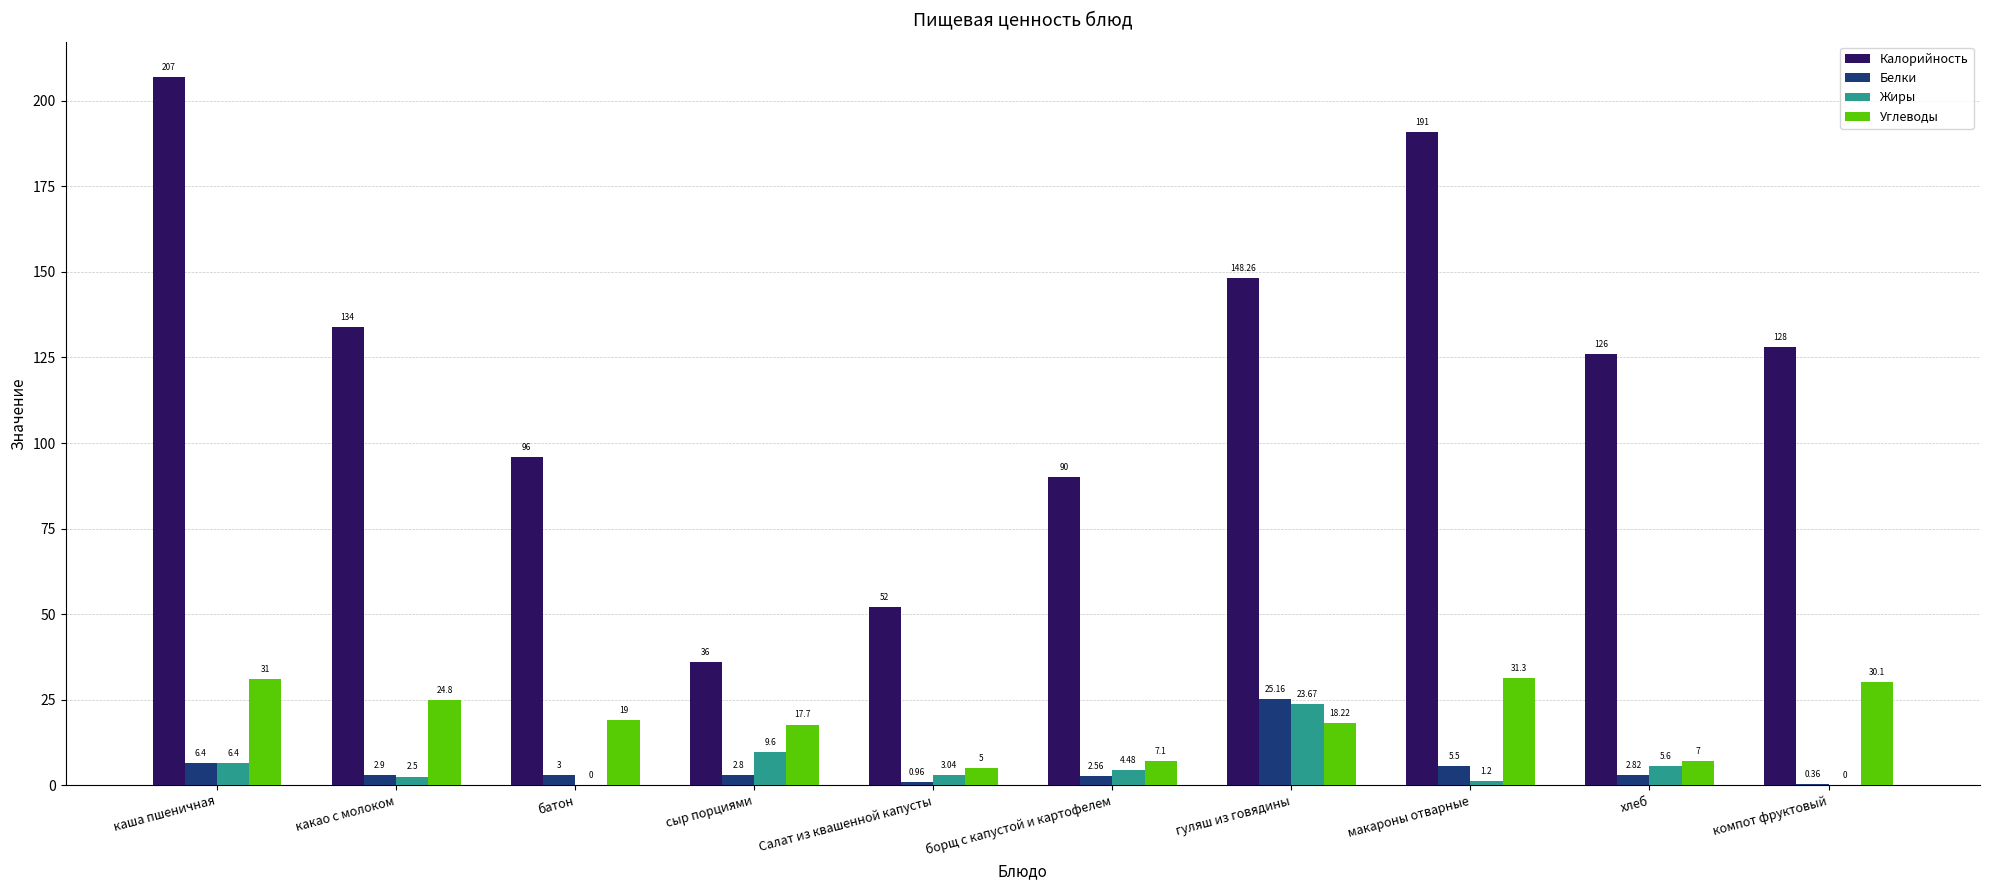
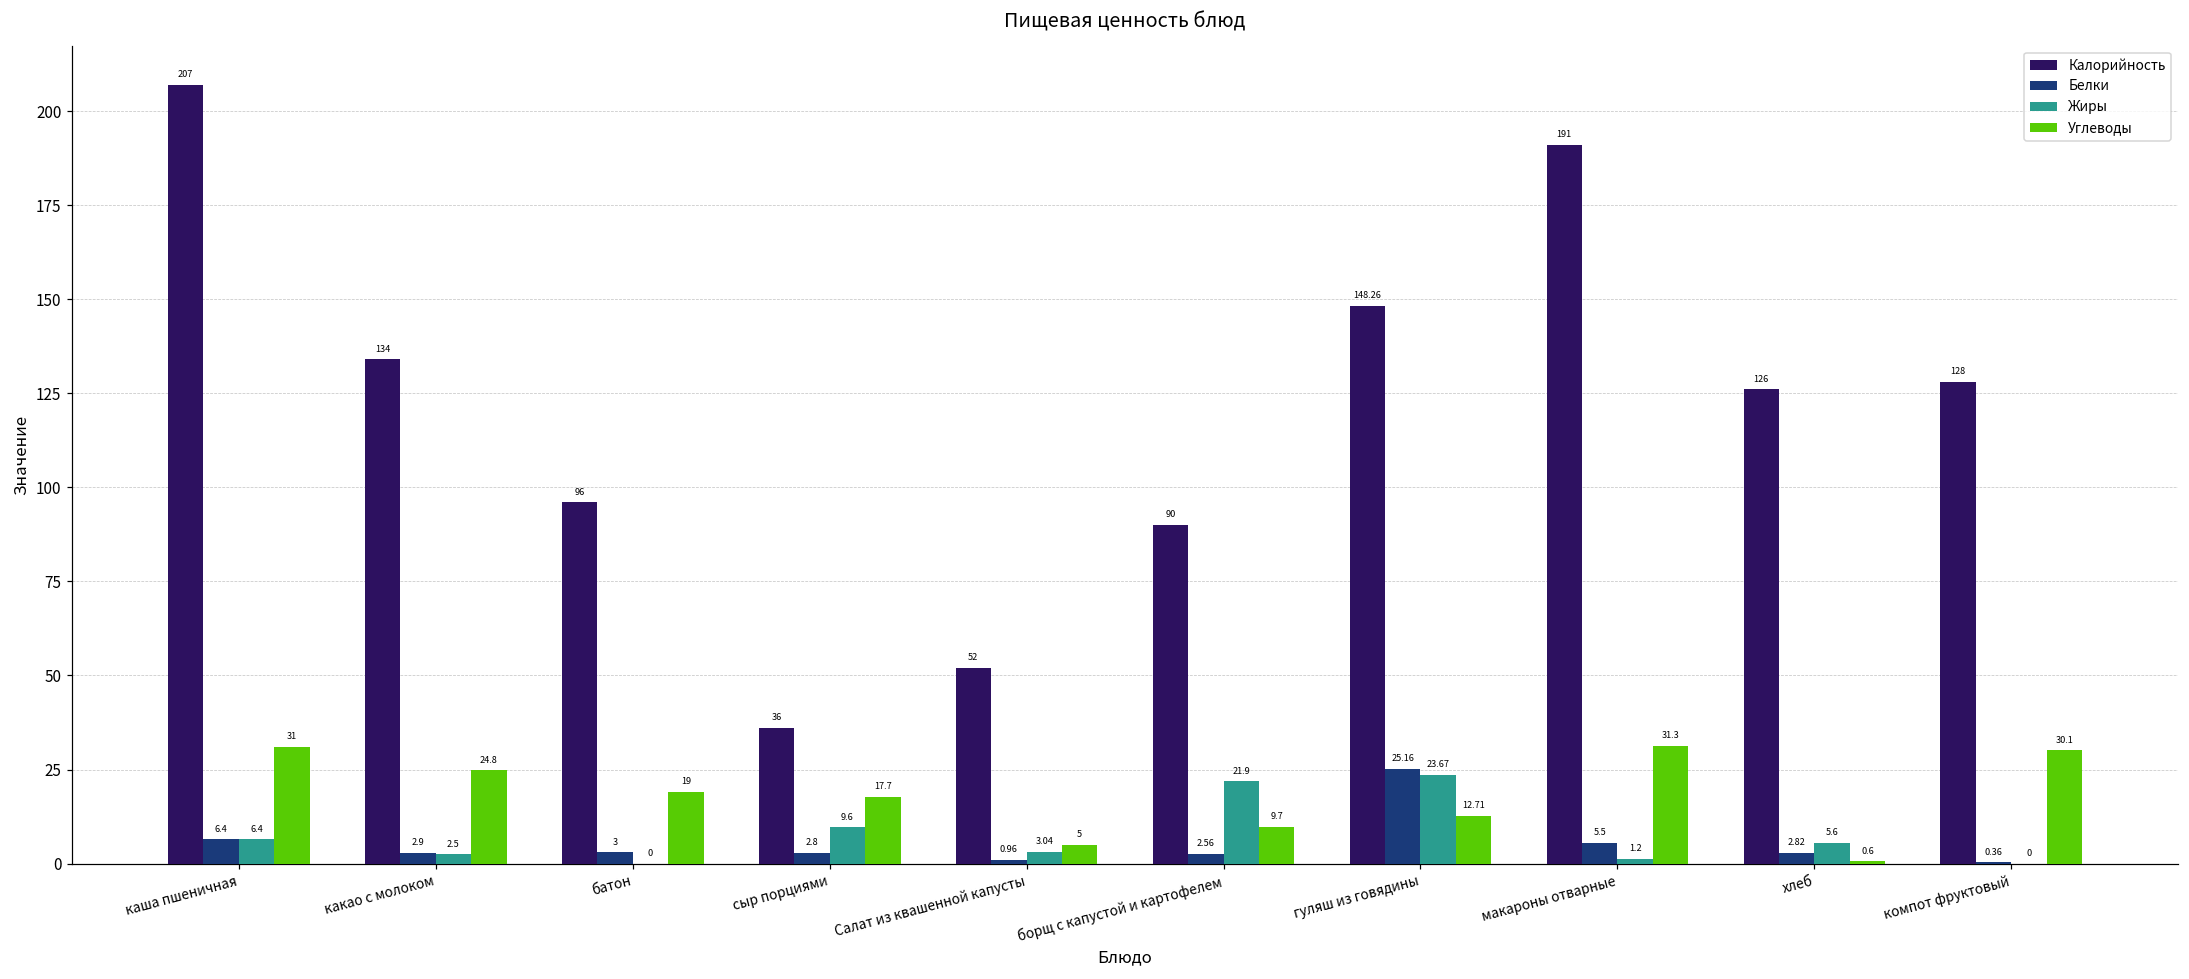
Жиры, борщ с капустой и картофелем: 4.48 -> 21.9
Углеводы, борщ с капустой и картофелем: 7.1 -> 9.7
Углеводы, гуляш из говядины: 18.22 -> 12.71
Углеводы, хлеб: 7 -> 0.6
